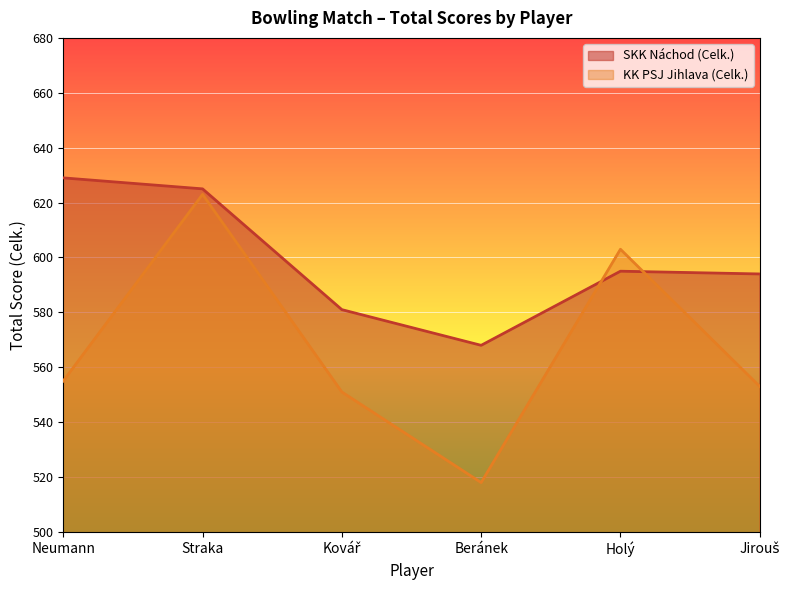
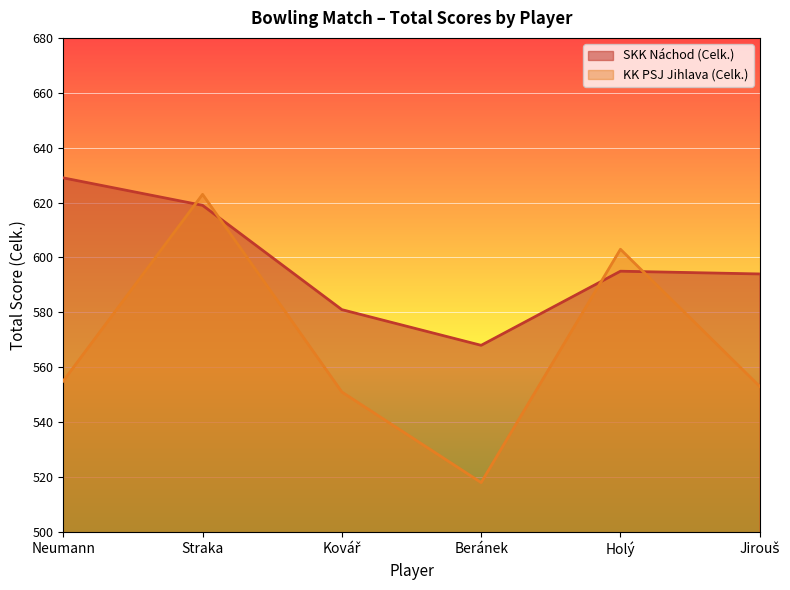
SKK Náchod (Celk.), Straka: 625 -> 619
